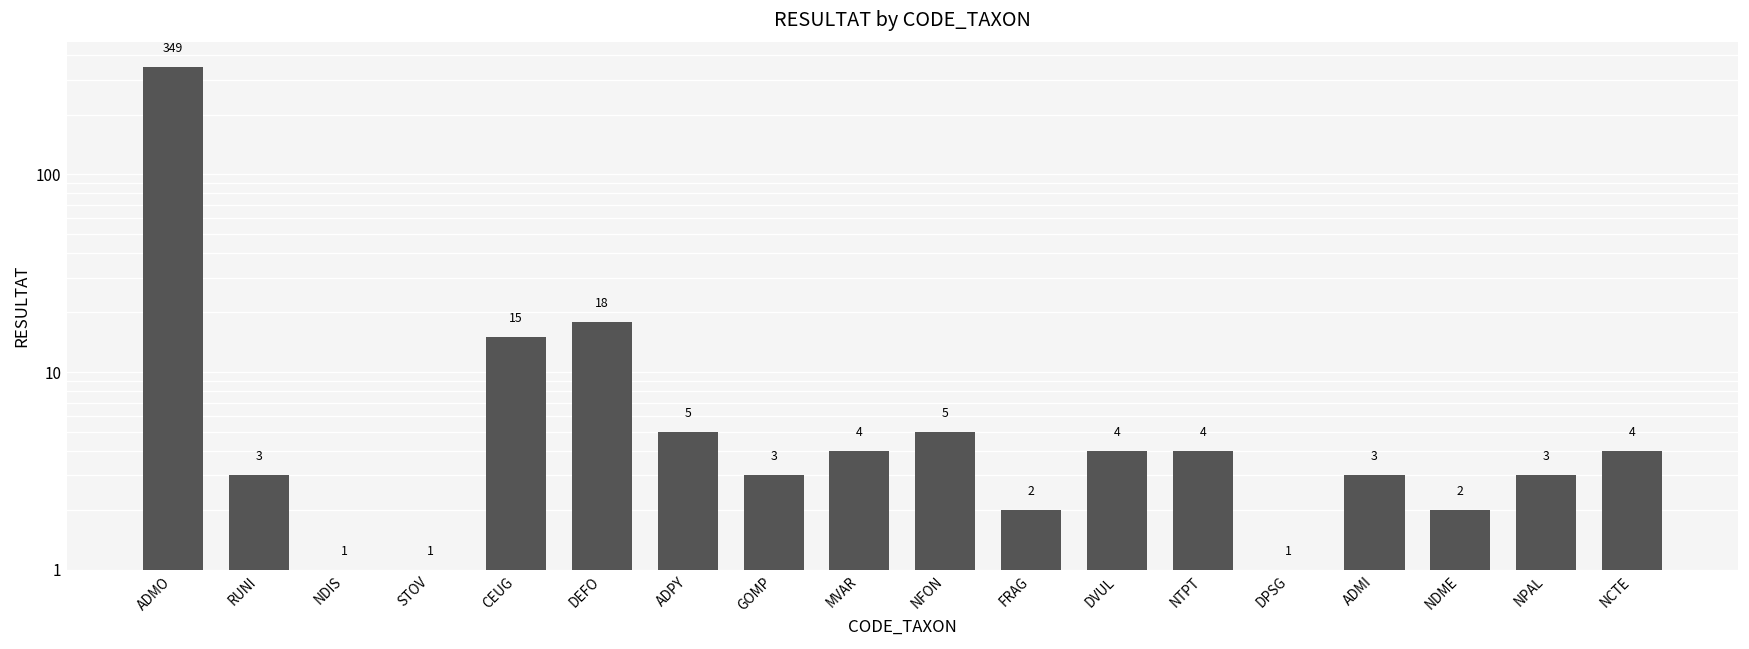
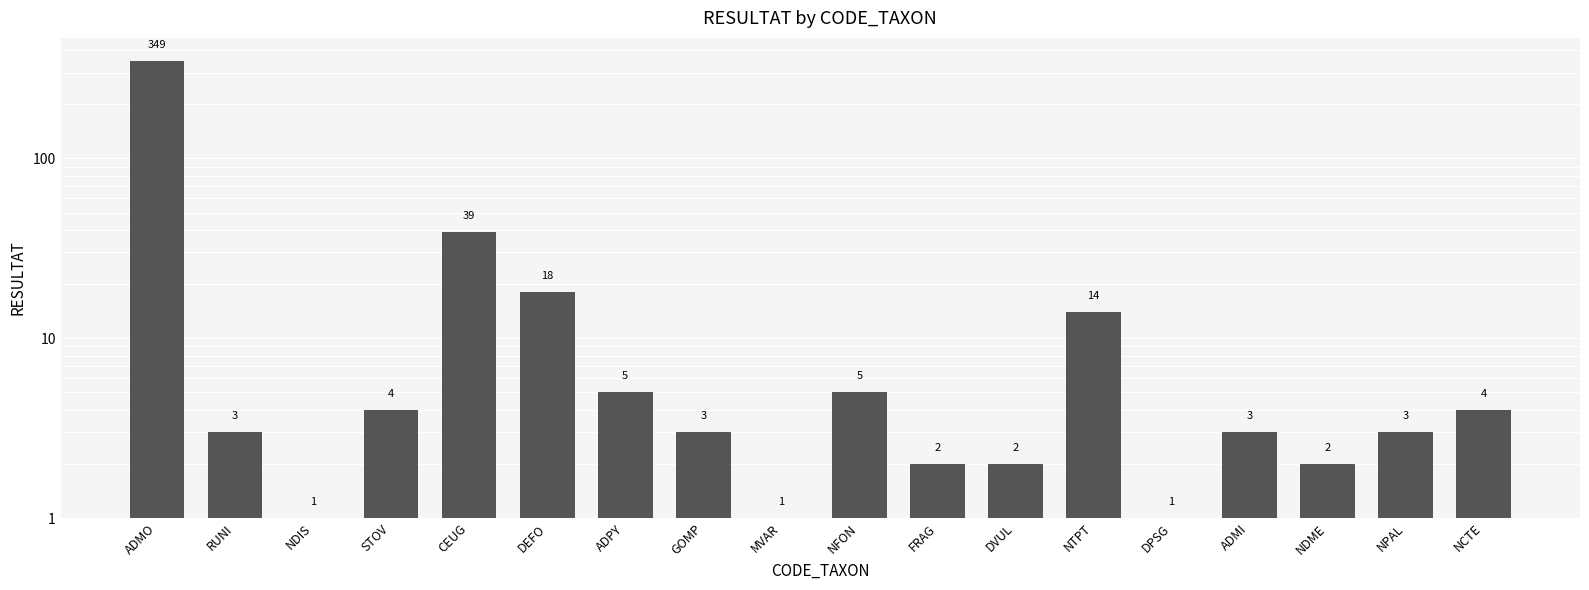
STOV: 1 -> 4
CEUG: 15 -> 39
MVAR: 4 -> 1
DVUL: 4 -> 2
NTPT: 4 -> 14
